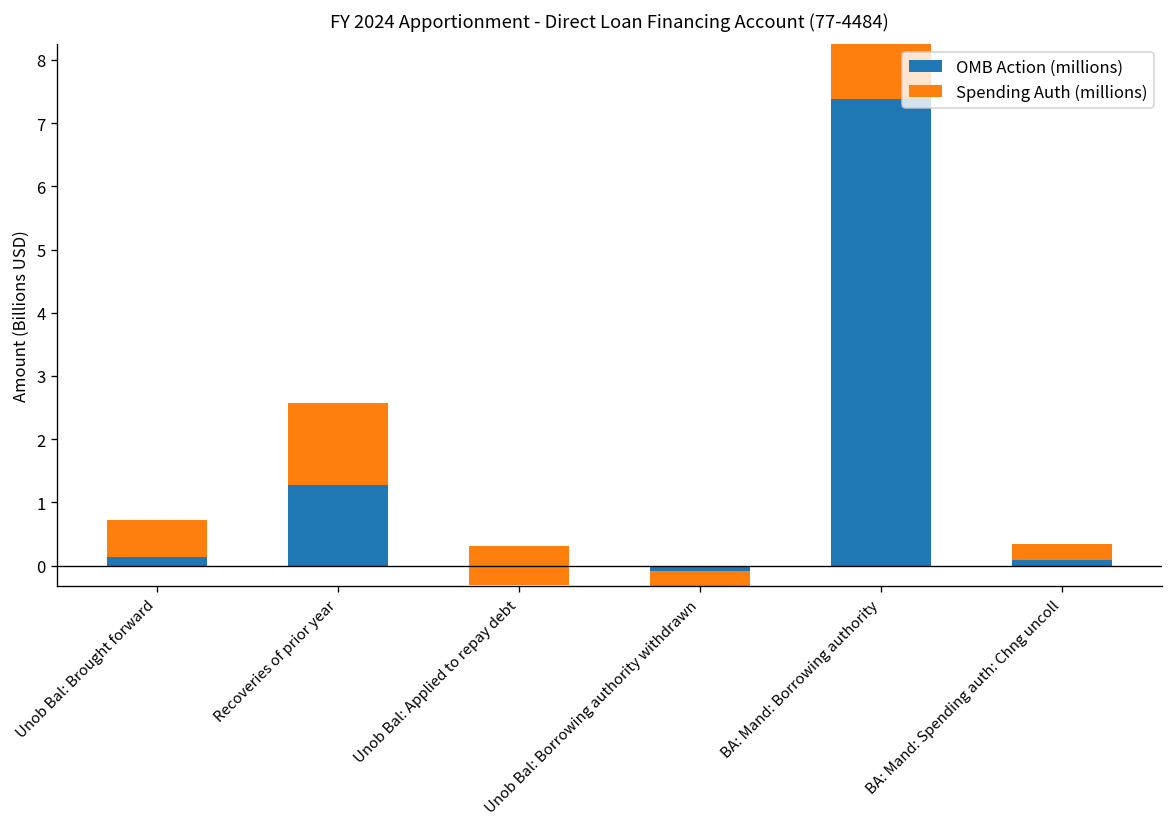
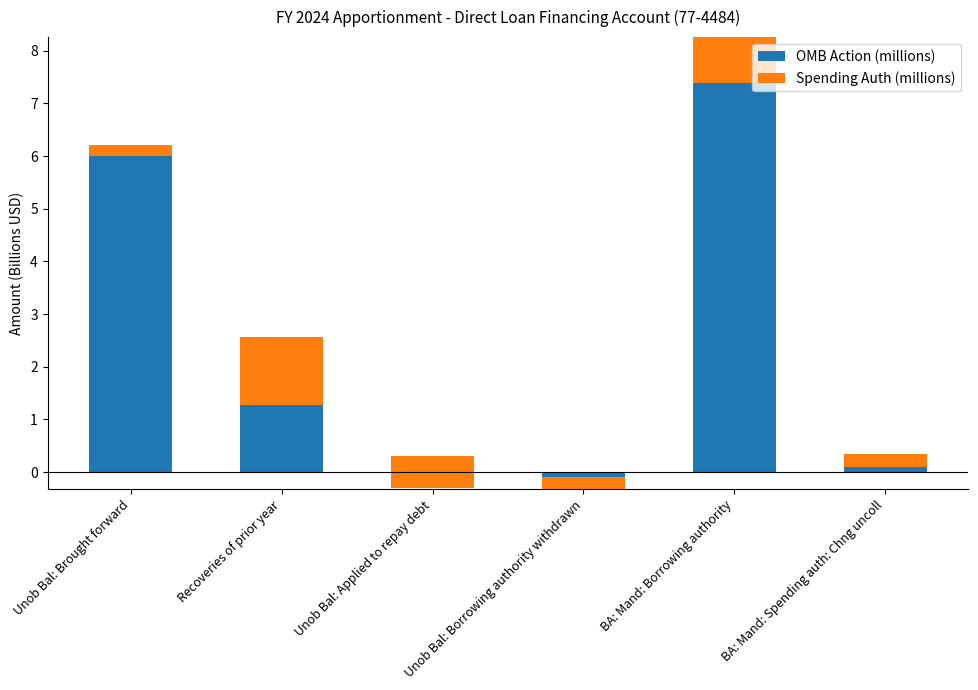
OMB Action (millions), Unob Bal: Brought forward: 0.1 -> 6.0
Spending Auth (millions), Unob Bal: Brought forward: 0.6 -> 0.2
